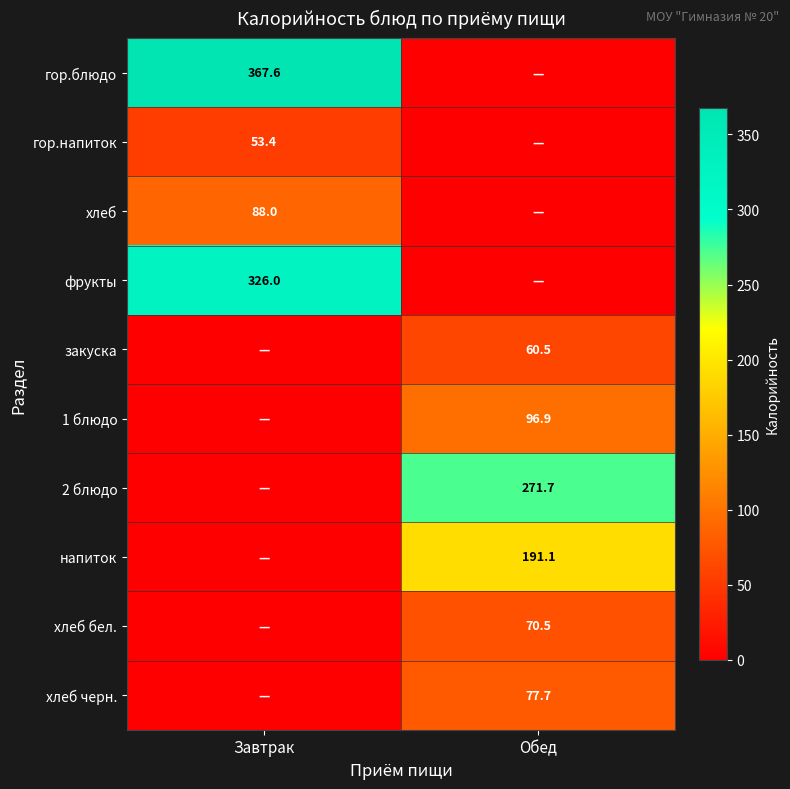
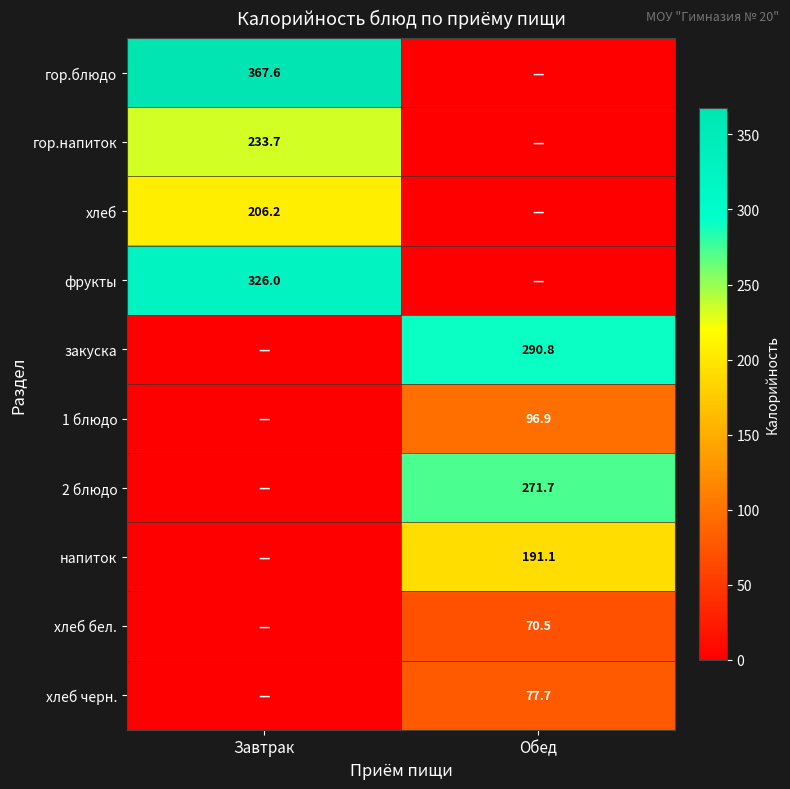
гор.напиток, Завтрак: 53.4 -> 233.7
хлеб, Завтрак: 88.0 -> 206.2
закуска, Обед: 60.5 -> 290.8
